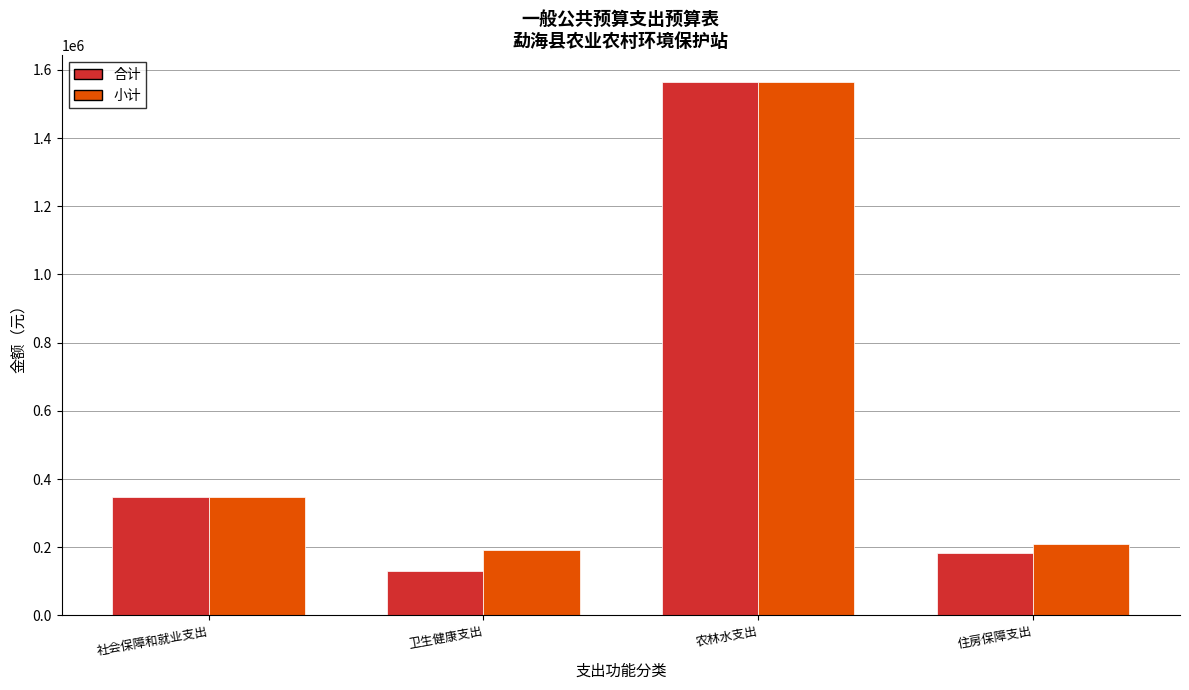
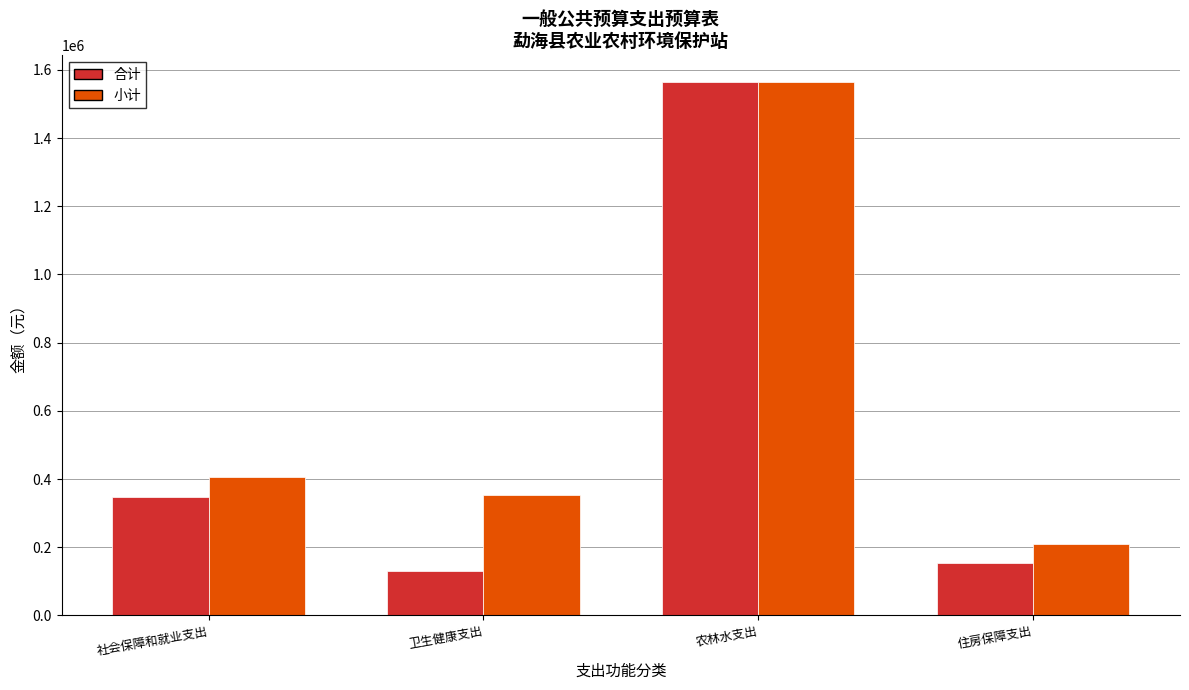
小计, 社会保障和就业支出: 350000 -> 410000
小计, 卫生健康支出: 190000 -> 350000
合计, 住房保障支出: 180000 -> 150000
